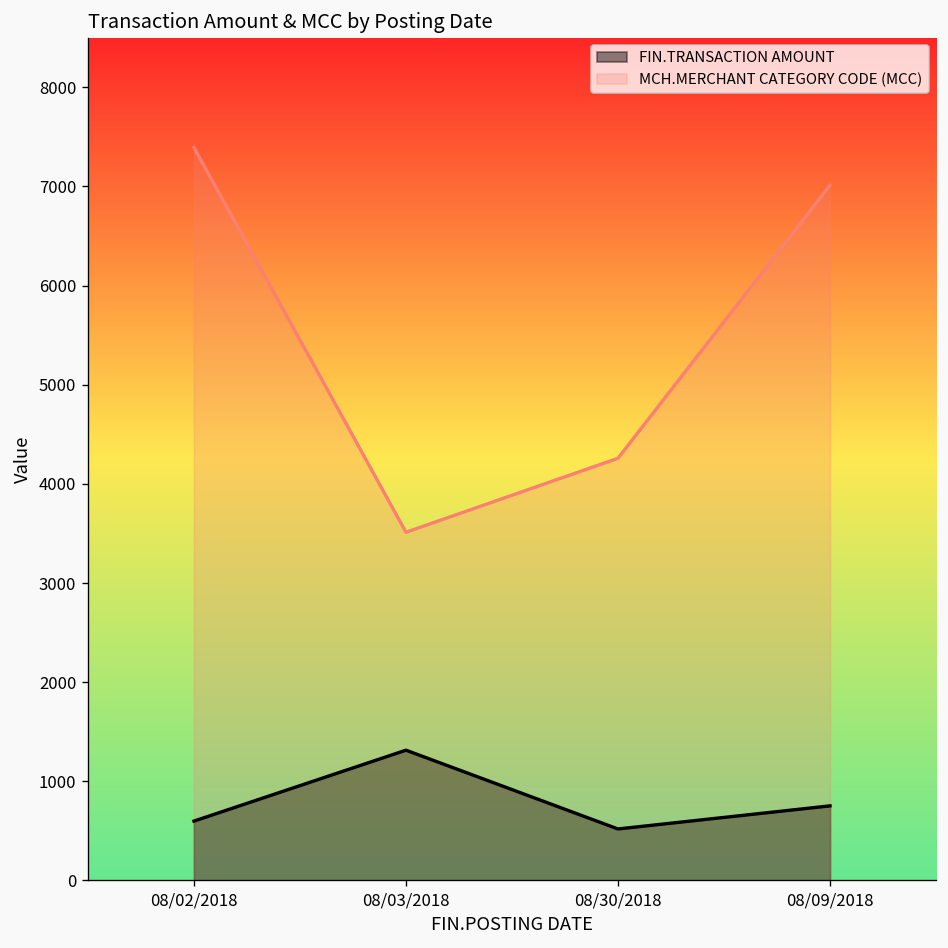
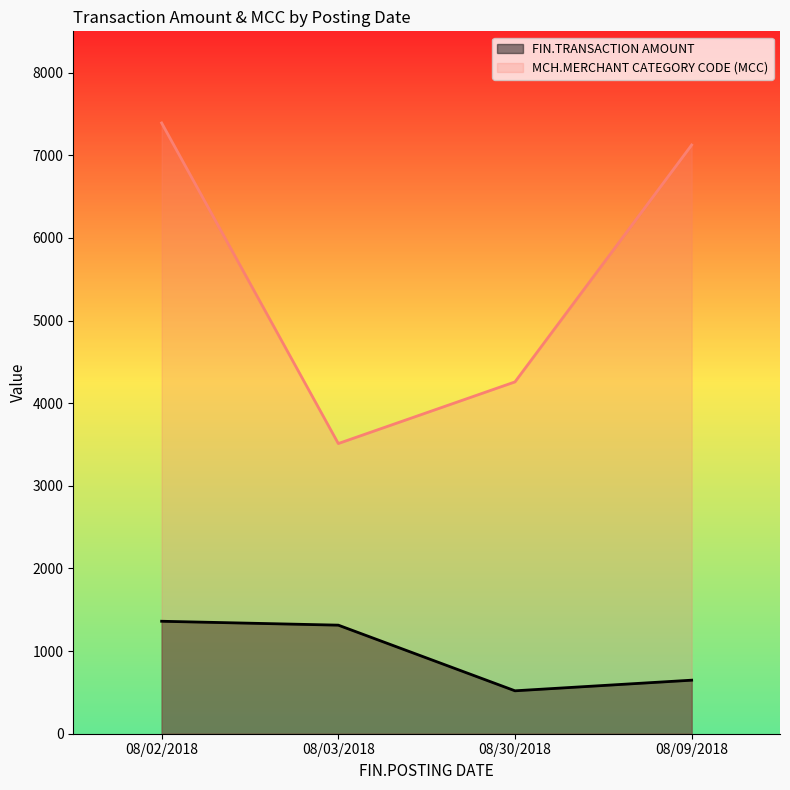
FIN.TRANSACTION AMOUNT, 08/02/2018: 600 -> 1400
FIN.TRANSACTION AMOUNT, 08/09/2018: 800 -> 600
MCH.MERCHANT CATEGORY CODE (MCC), 08/09/2018: 7000 -> 7100
